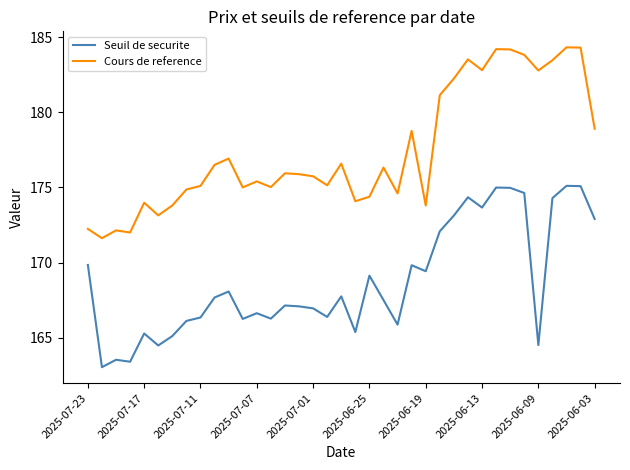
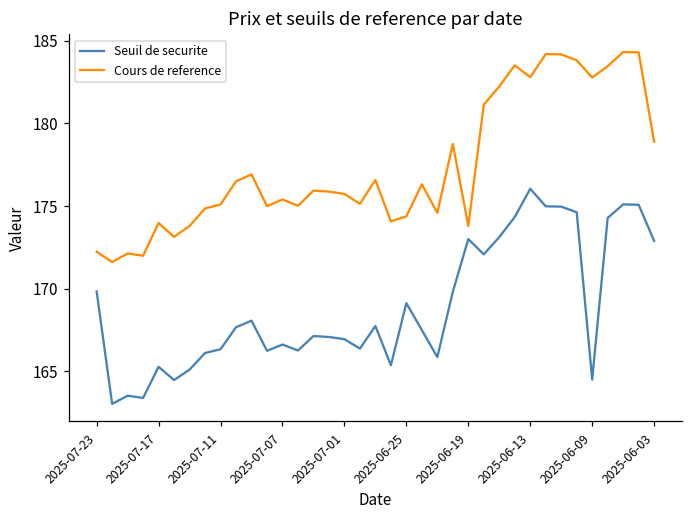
Seuil de securite, 2025-06-19: 169.4 -> 173.0
Seuil de securite, 2025-06-13: 173.7 -> 176.1
